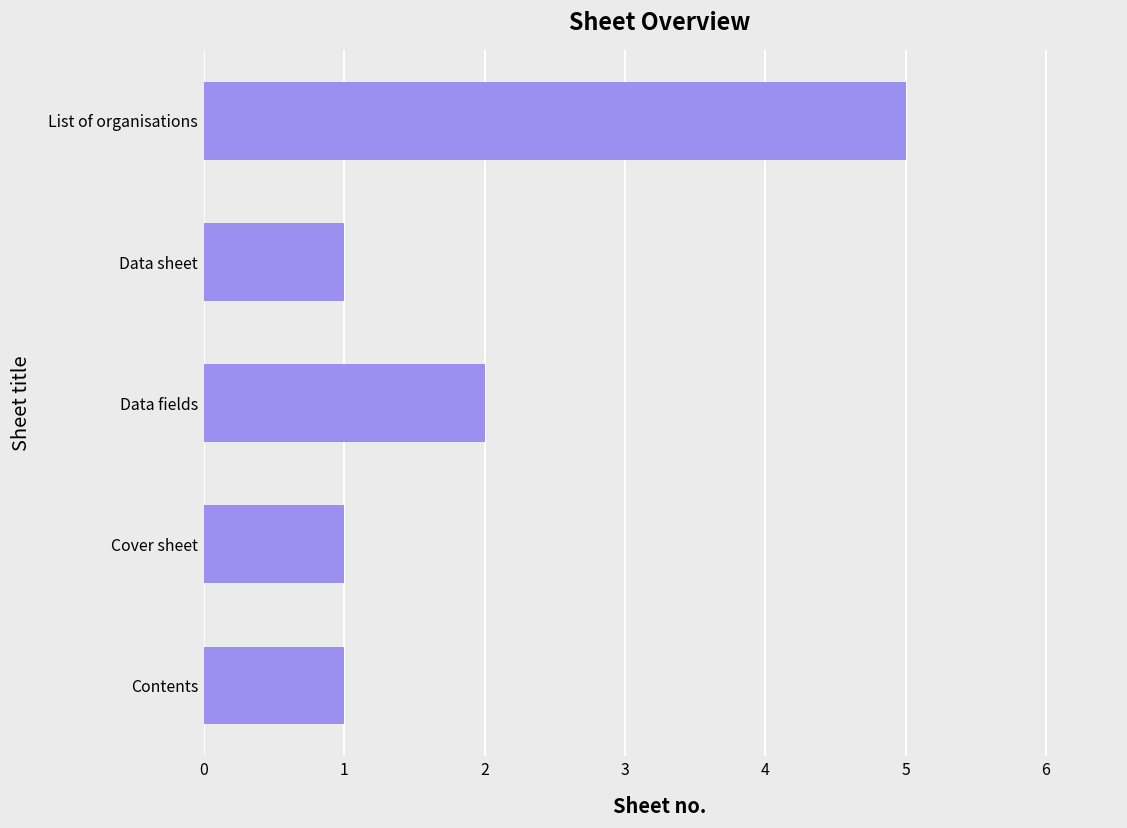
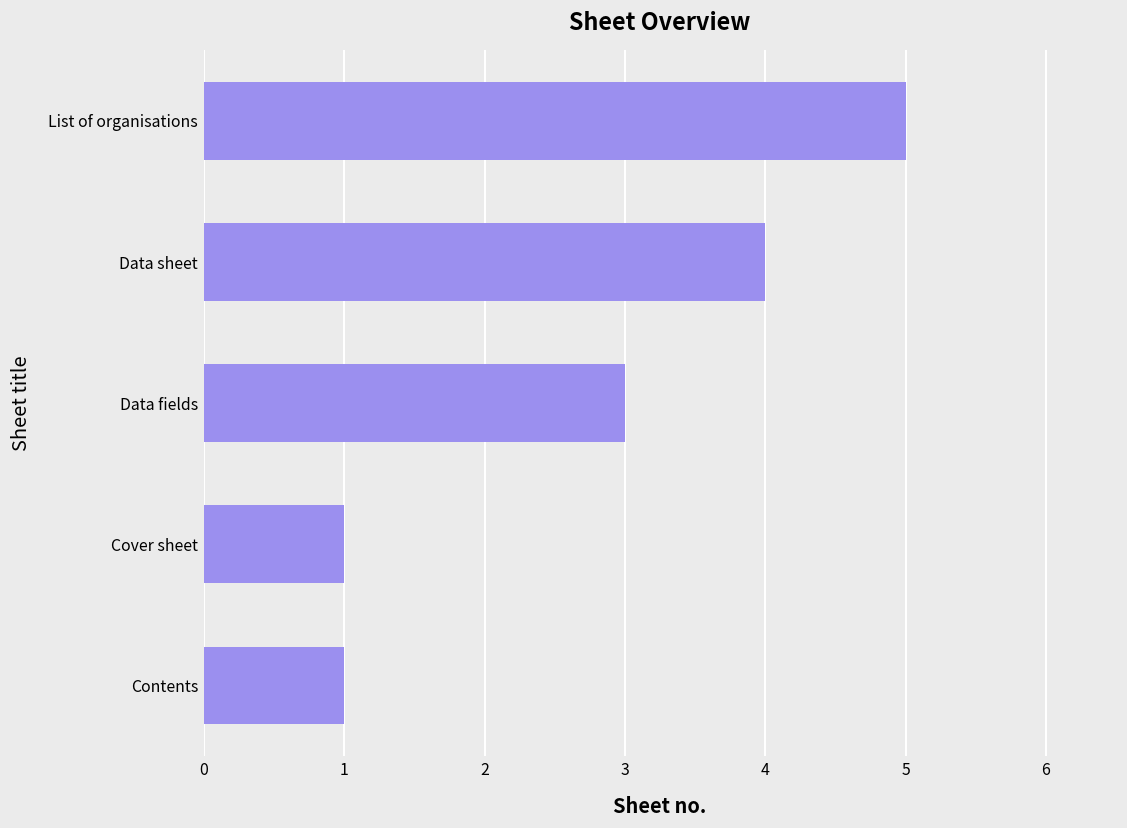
Data sheet: 1 -> 4
Data fields: 2 -> 3
